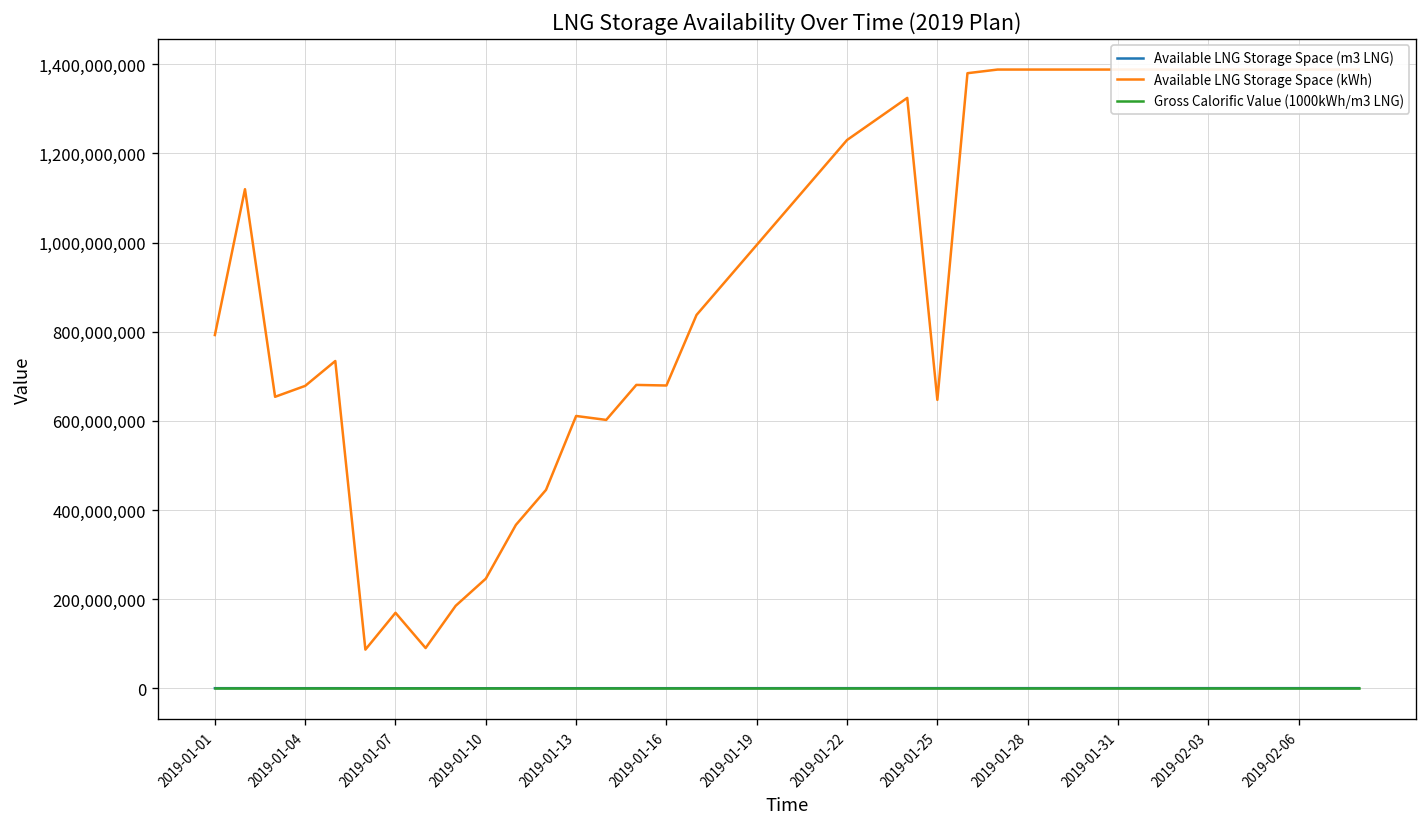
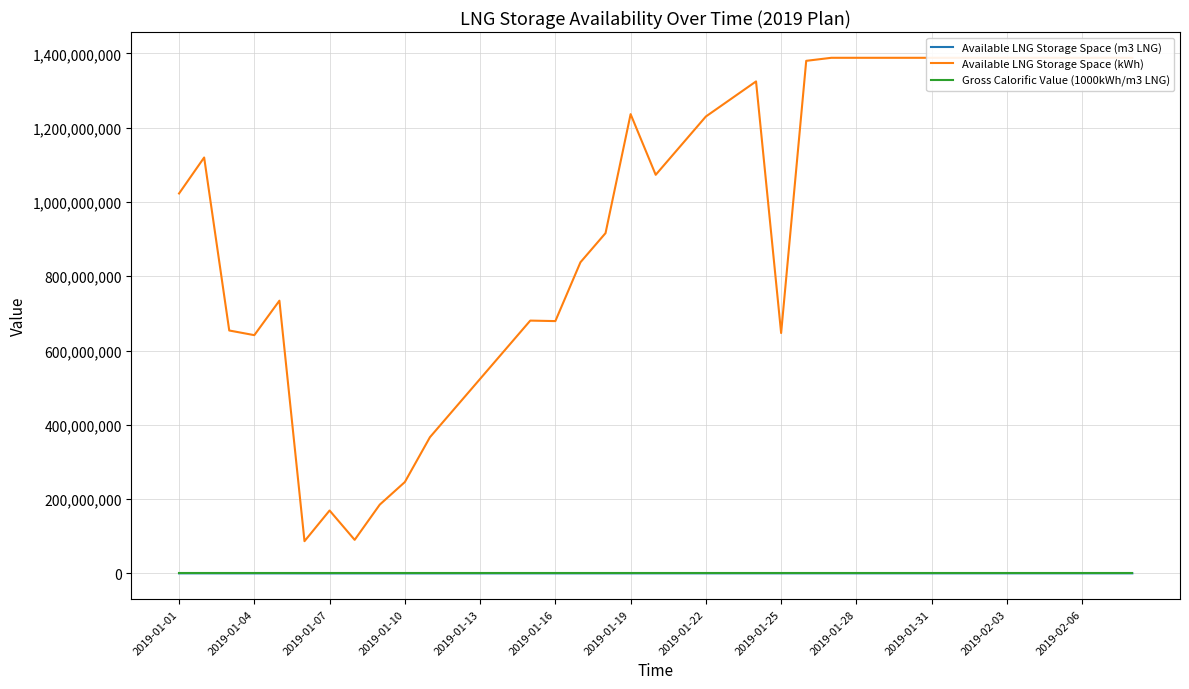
Available LNG Storage Space (kWh), 2019-01-01: 790,000,000 -> 1,020,000,000
Available LNG Storage Space (kWh), 2019-01-04: 680,000,000 -> 640,000,000
Available LNG Storage Space (kWh), 2019-01-13: 610,000,000 -> 520,000,000
Available LNG Storage Space (kWh), 2019-01-19: 990,000,000 -> 1,240,000,000
